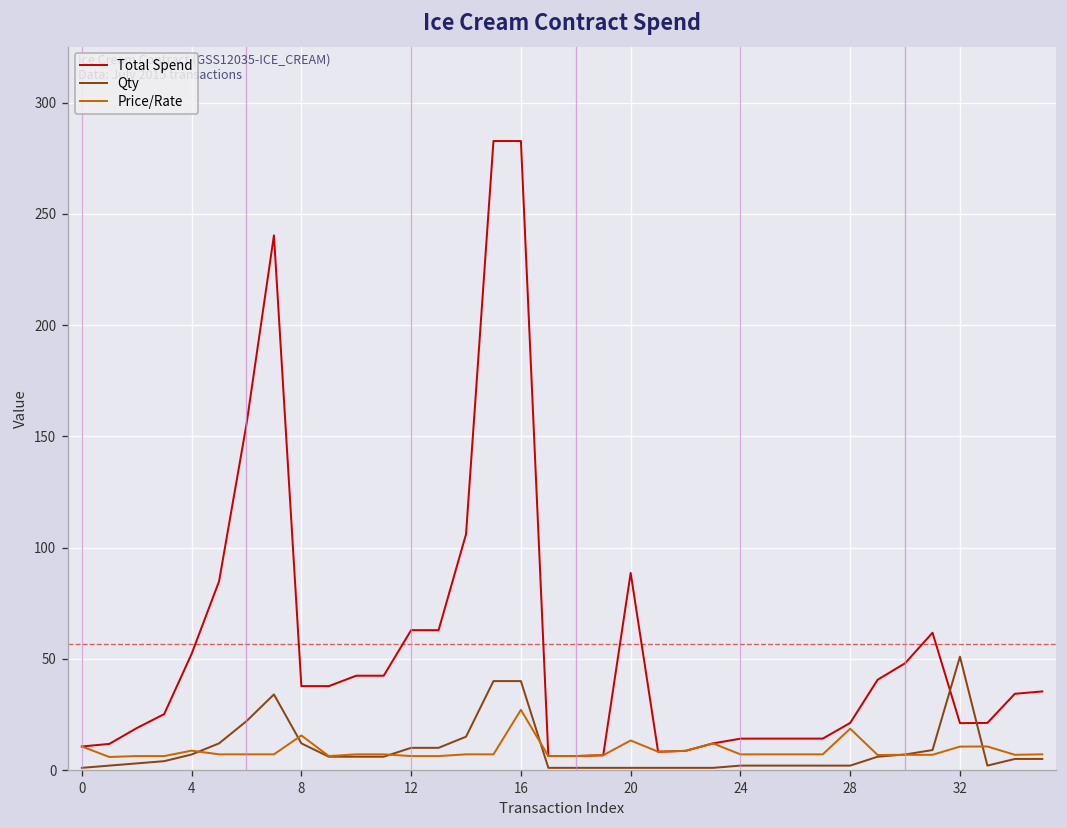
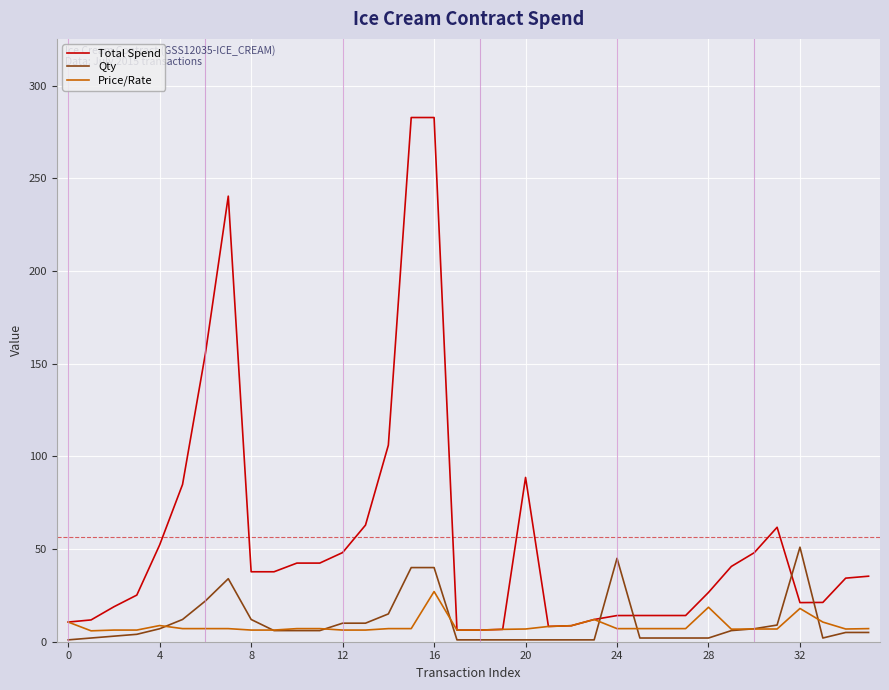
Price/Rate, 8: 16 -> 6
Total Spend, 12: 63 -> 48
Price/Rate, 20: 13 -> 7
Qty, 24: 2 -> 45
Total Spend, 28: 21 -> 27
Price/Rate, 32: 11 -> 18
